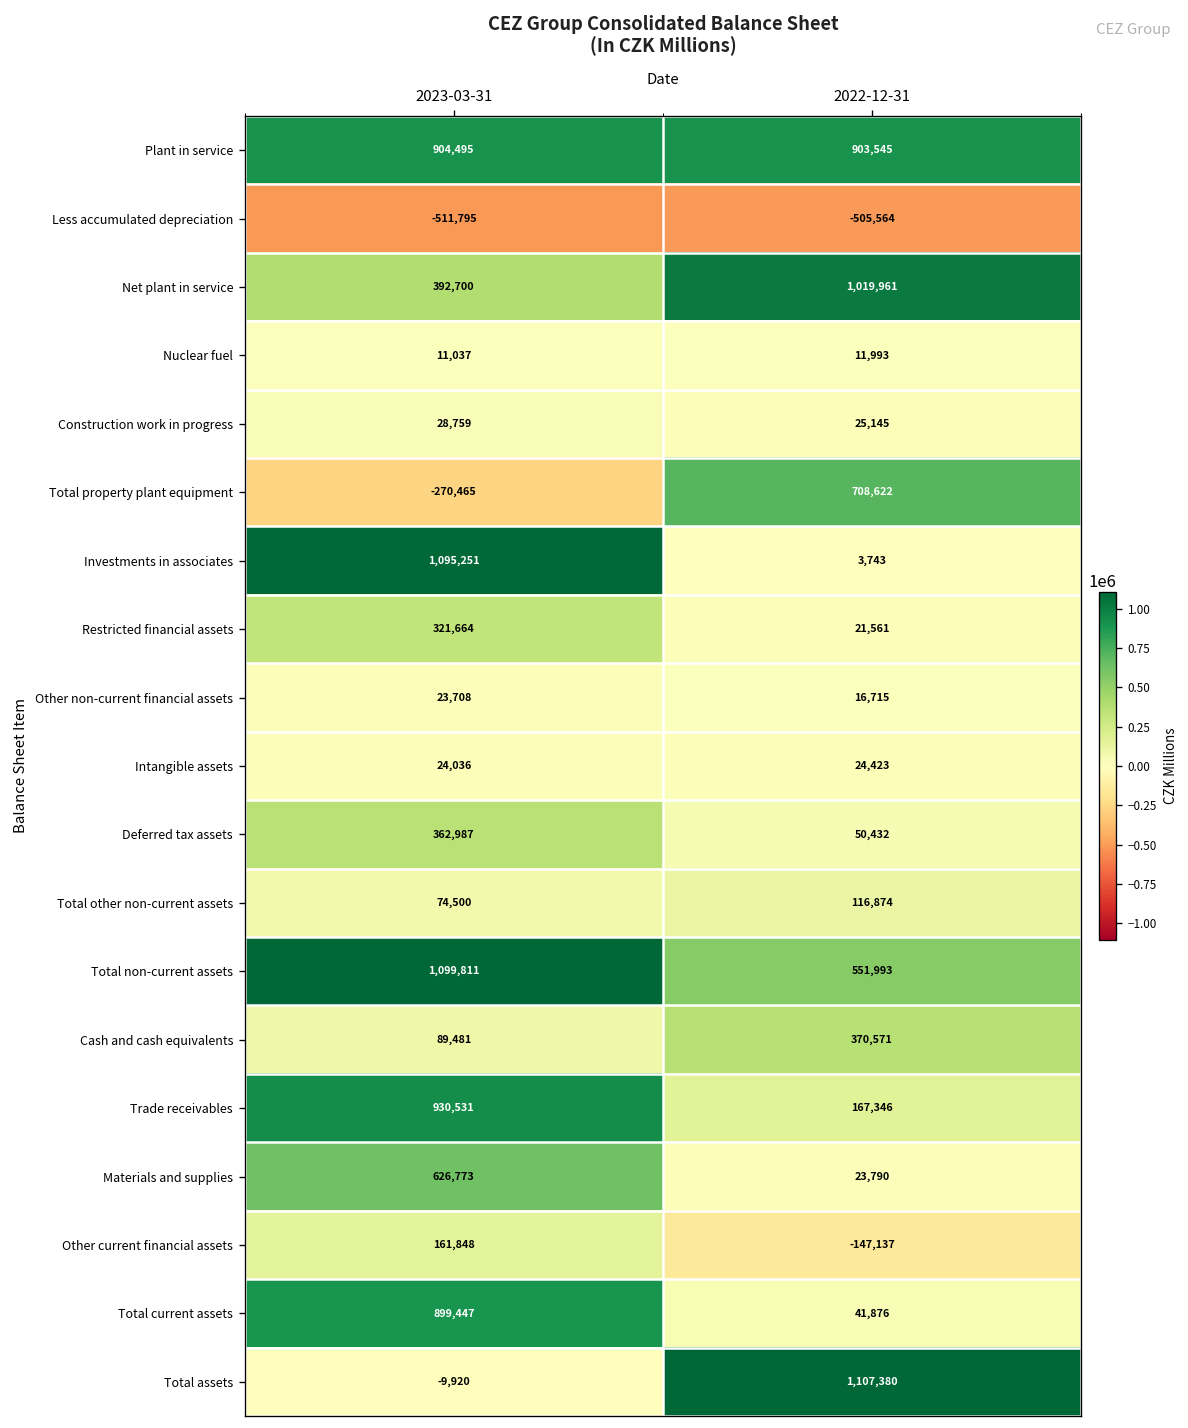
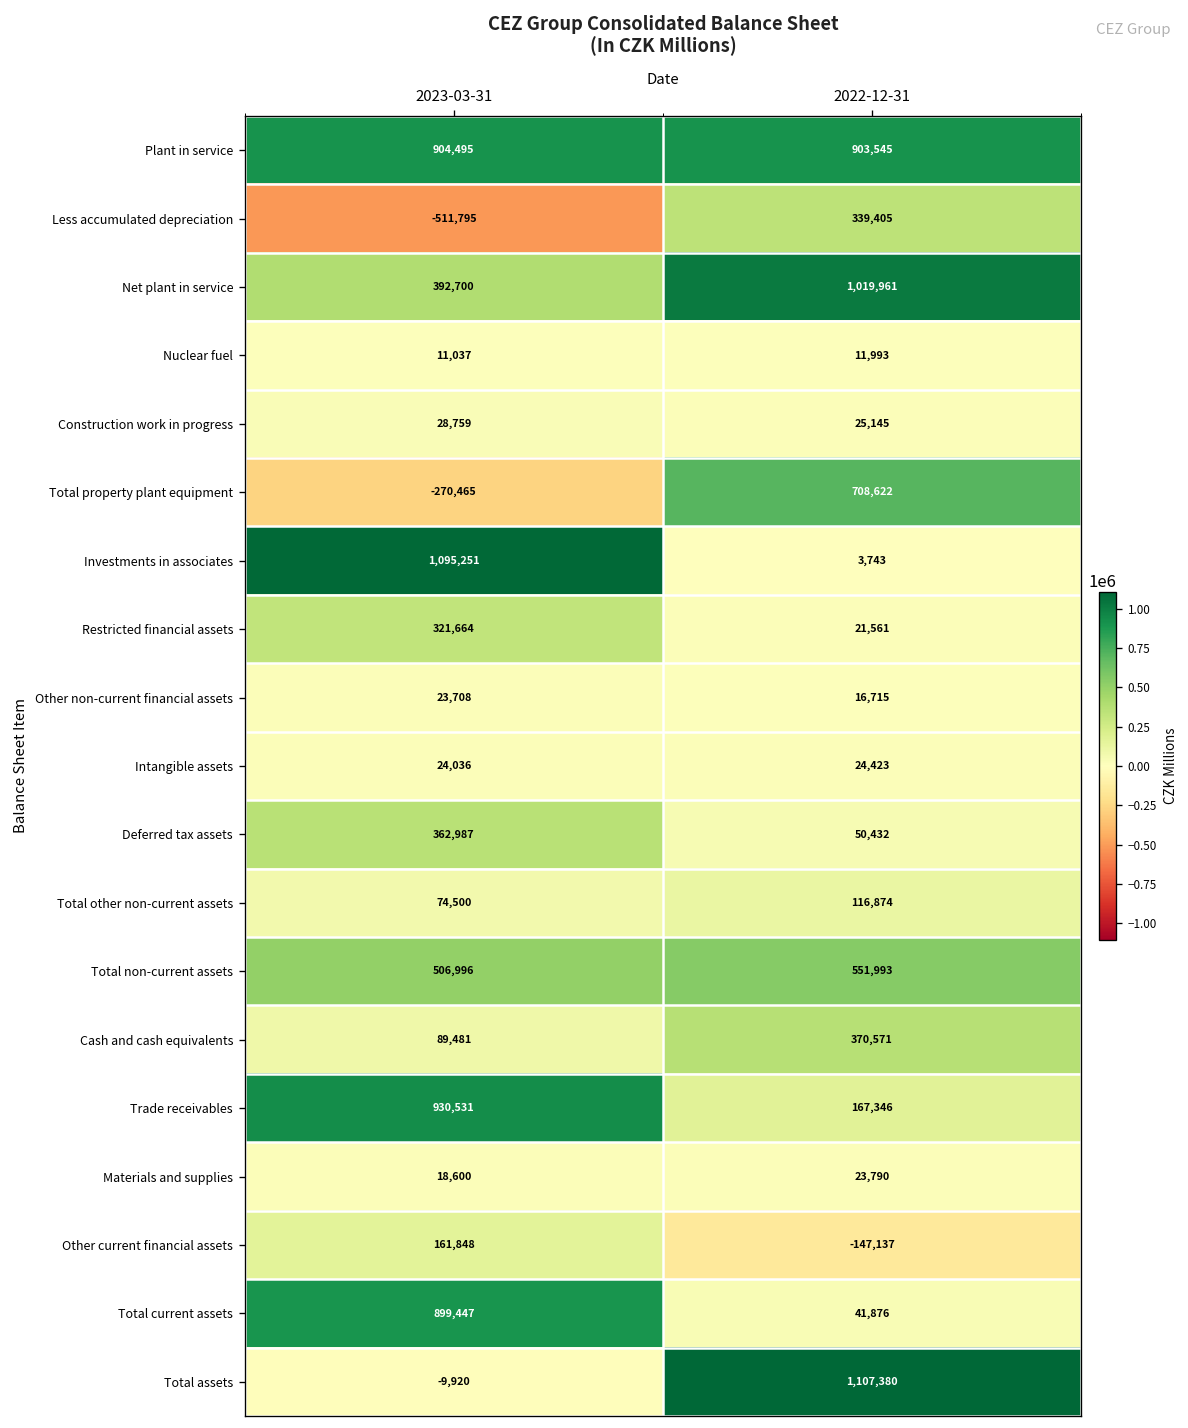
Less accumulated depreciation, 2022-12-31: -505,564 -> 339,405
Total non-current assets, 2023-03-31: 1,099,811 -> 506,996
Materials and supplies, 2023-03-31: 626,773 -> 18,600
